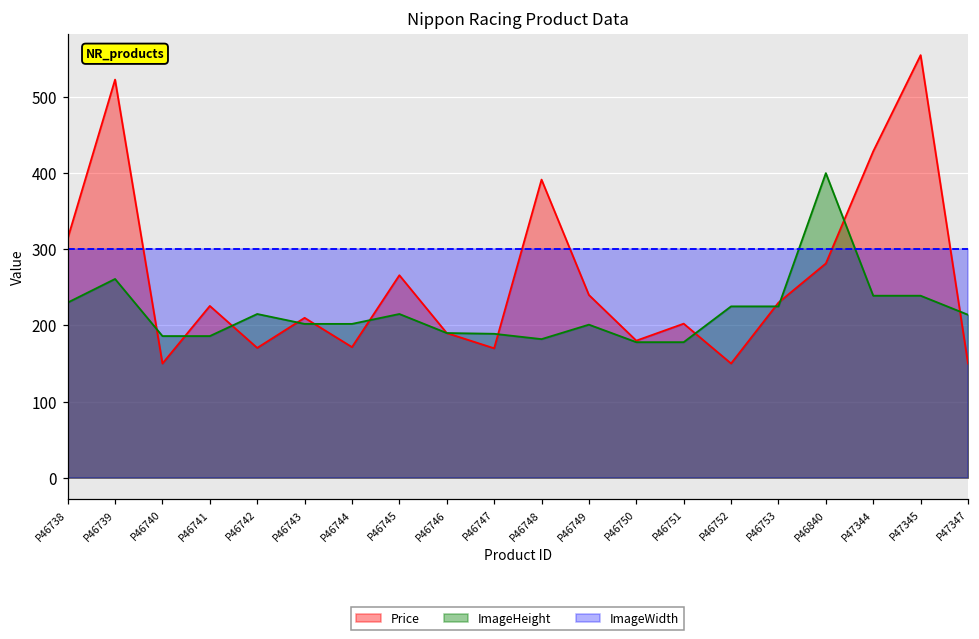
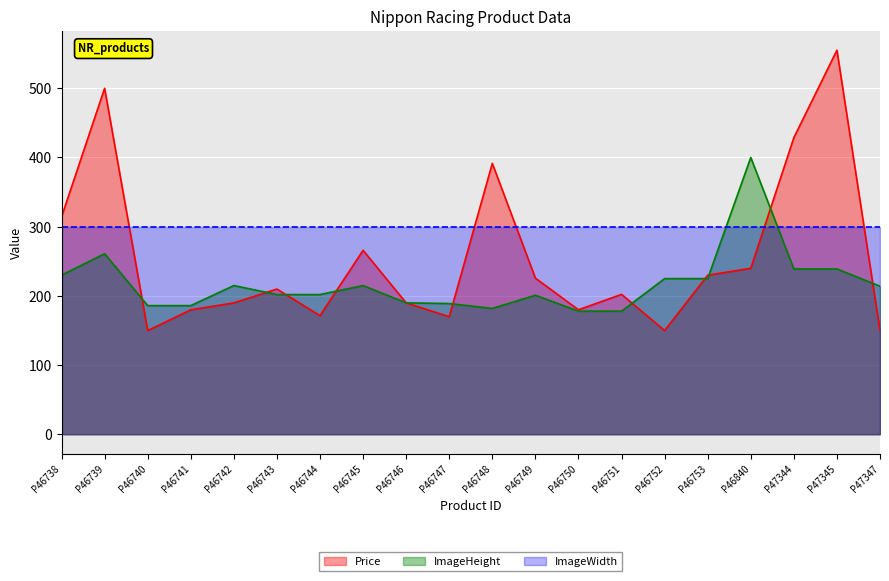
Price, P46739: 520 -> 500
Price, P46741: 230 -> 180
Price, P46742: 170 -> 190
Price, P46749: 240 -> 230
Price, P46840: 280 -> 240
